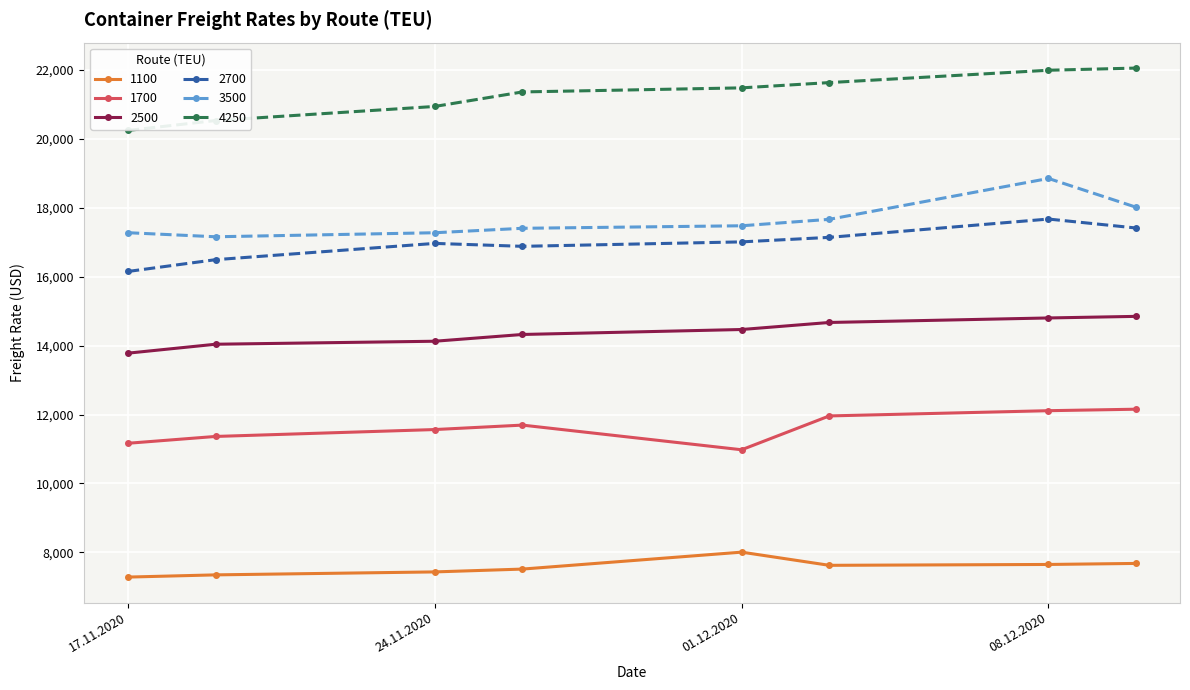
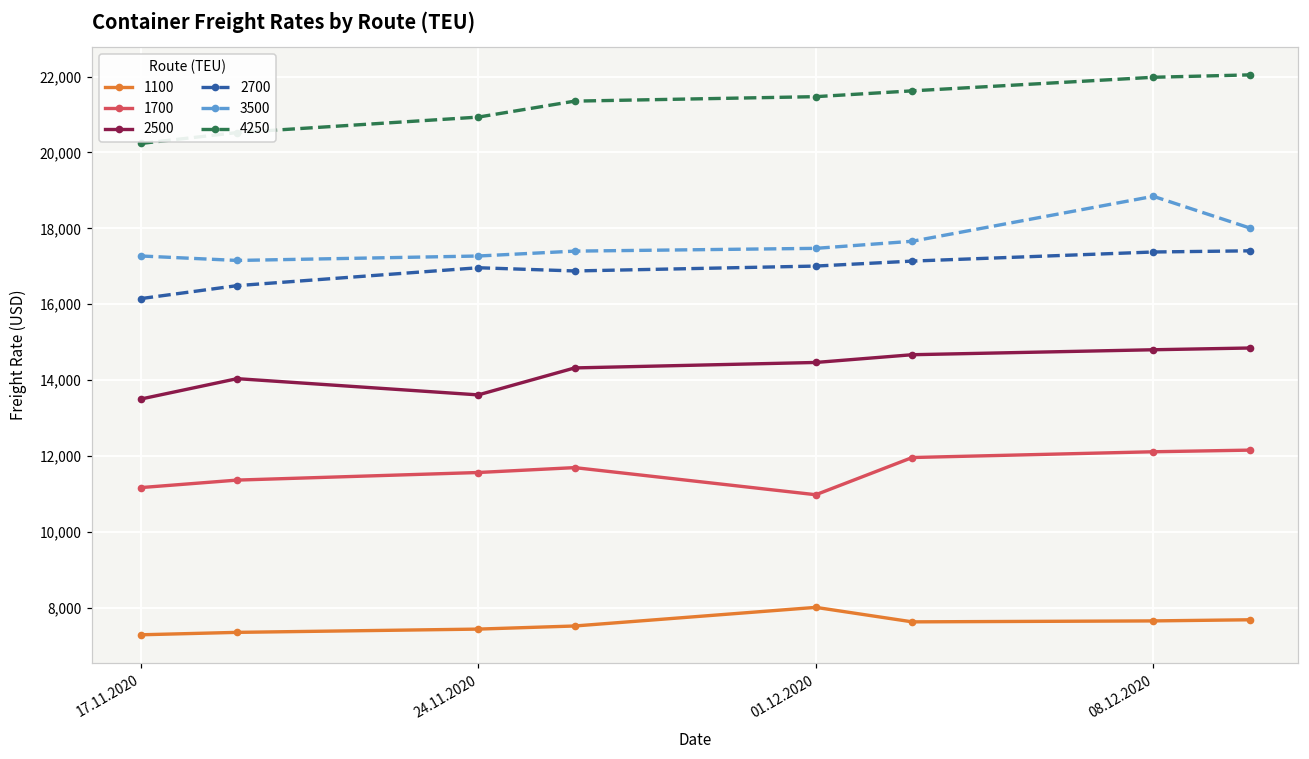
2500, 17.11.2020: 13,800 -> 13,500
2500, 24.11.2020: 14,100 -> 13,600
2700, 08.12.2020: 17,700 -> 17,400
